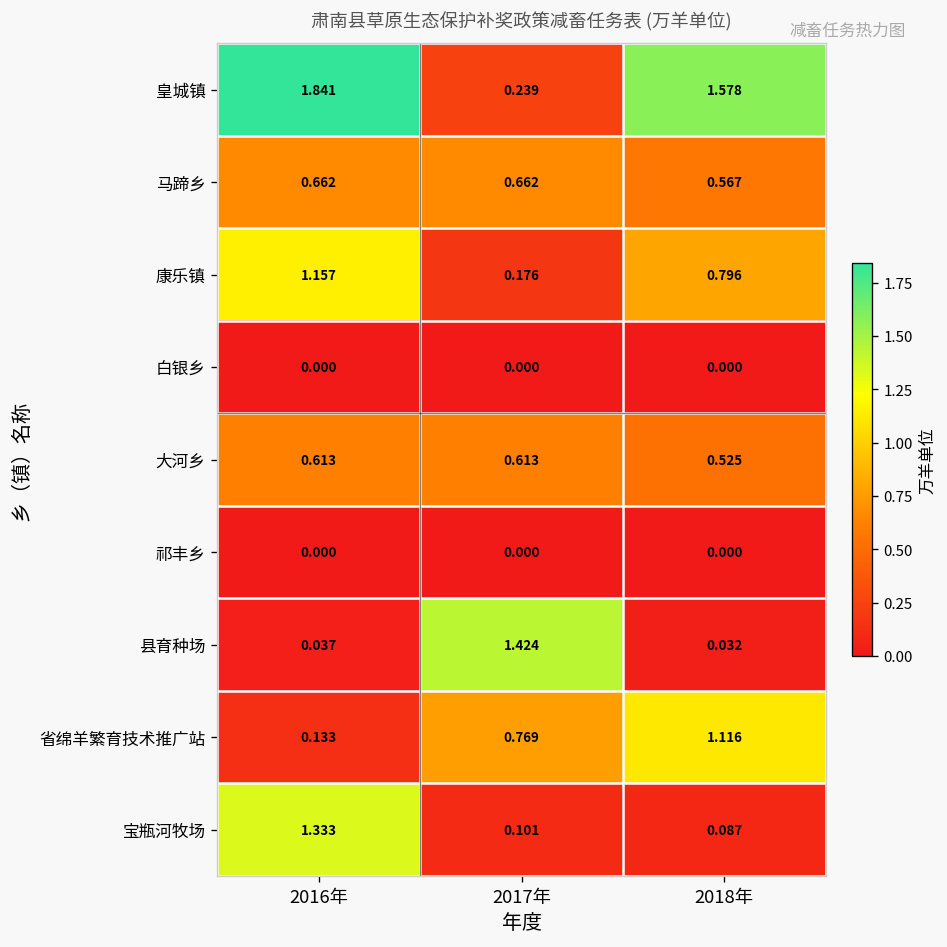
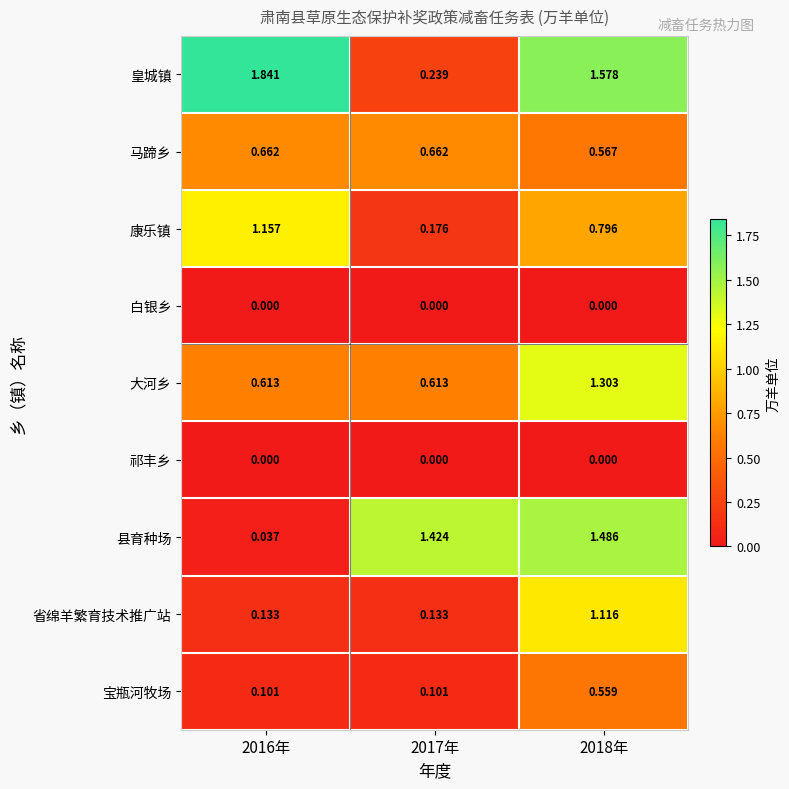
大河乡, 2018年: 0.525 -> 1.303
县育种场, 2018年: 0.032 -> 1.486
省绵羊繁育技术推广站, 2017年: 0.769 -> 0.133
宝瓶河牧场, 2016年: 1.333 -> 0.101
宝瓶河牧场, 2018年: 0.087 -> 0.559
